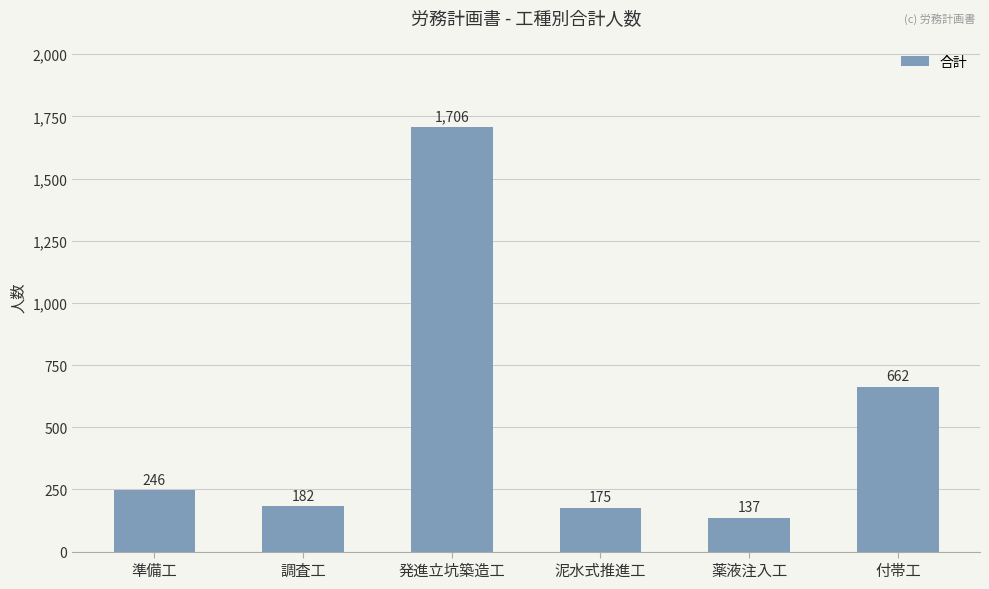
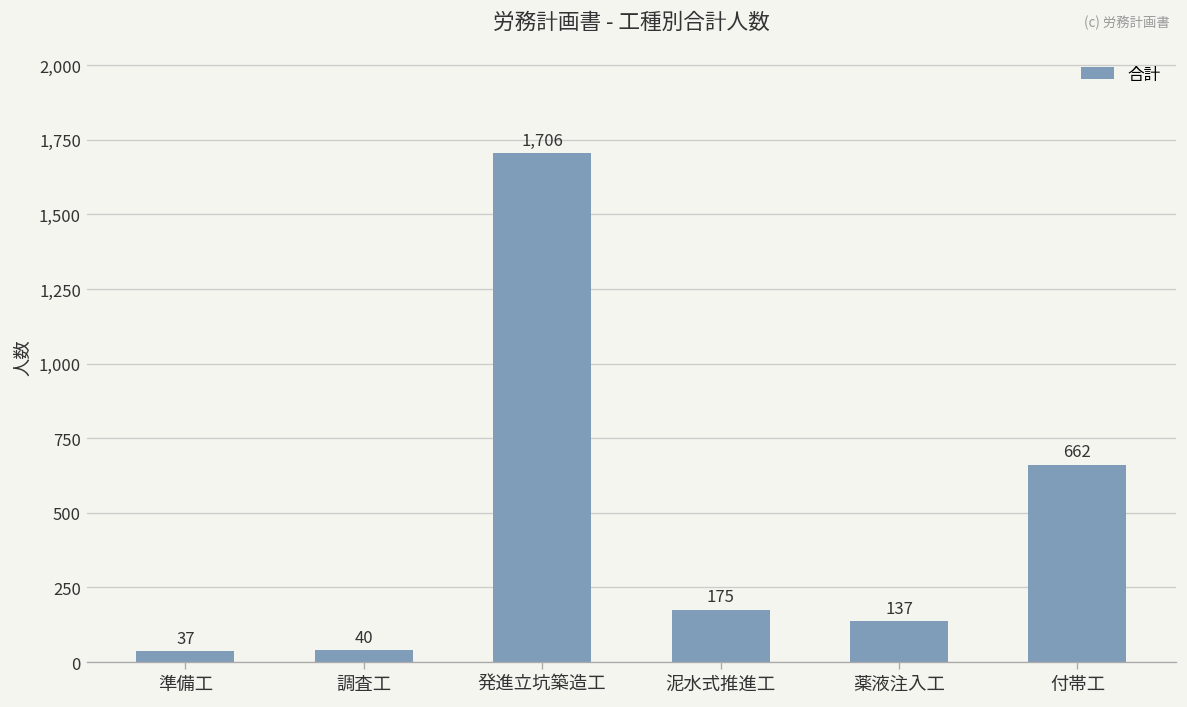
準備工: 246 -> 37
調査工: 182 -> 40
